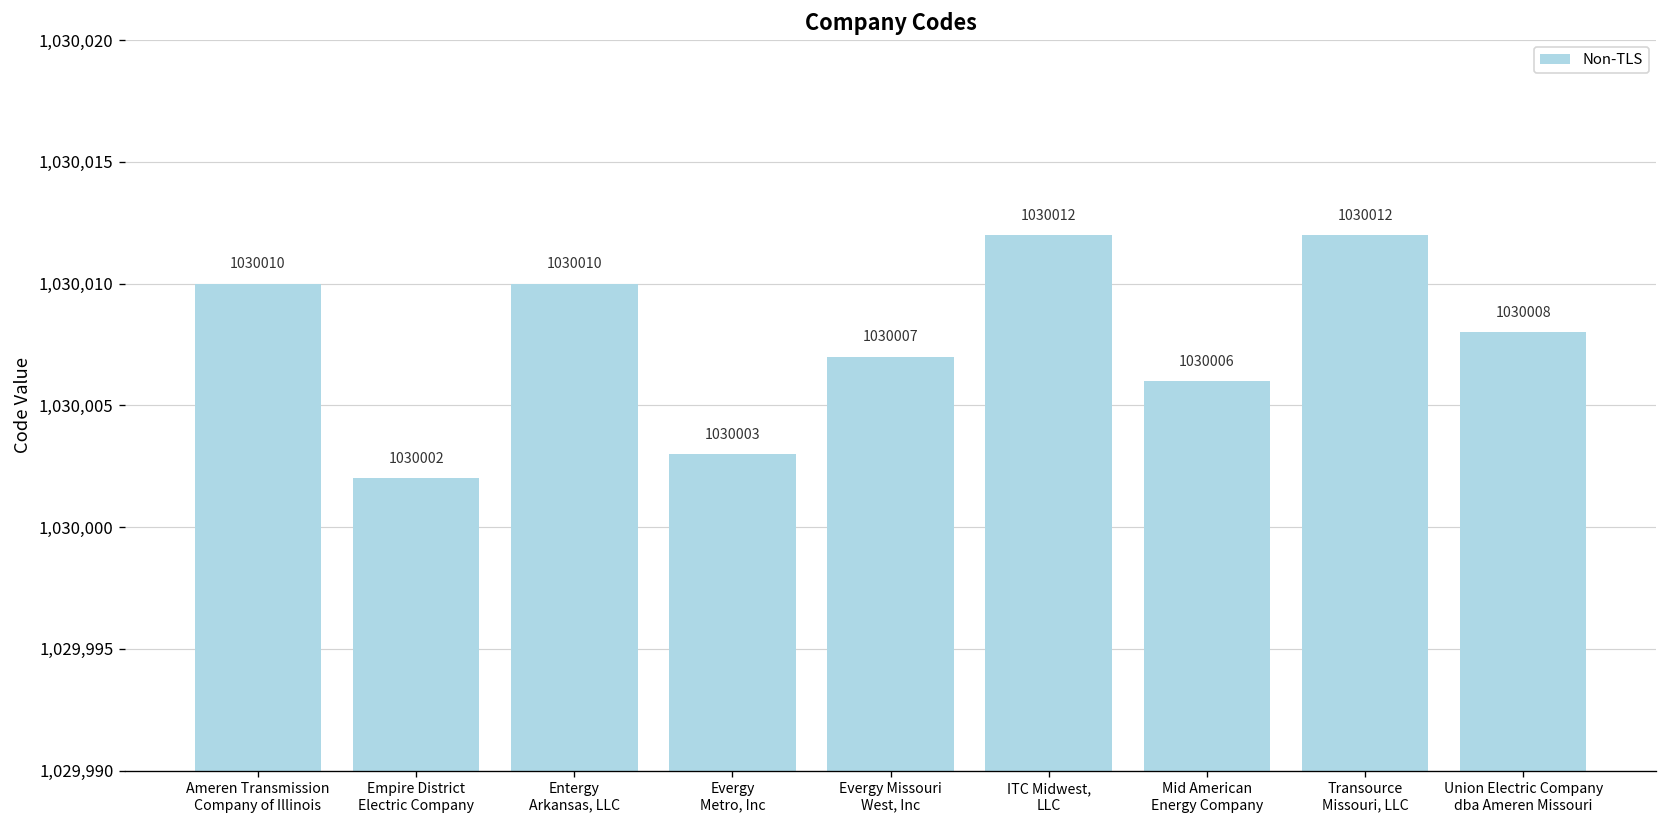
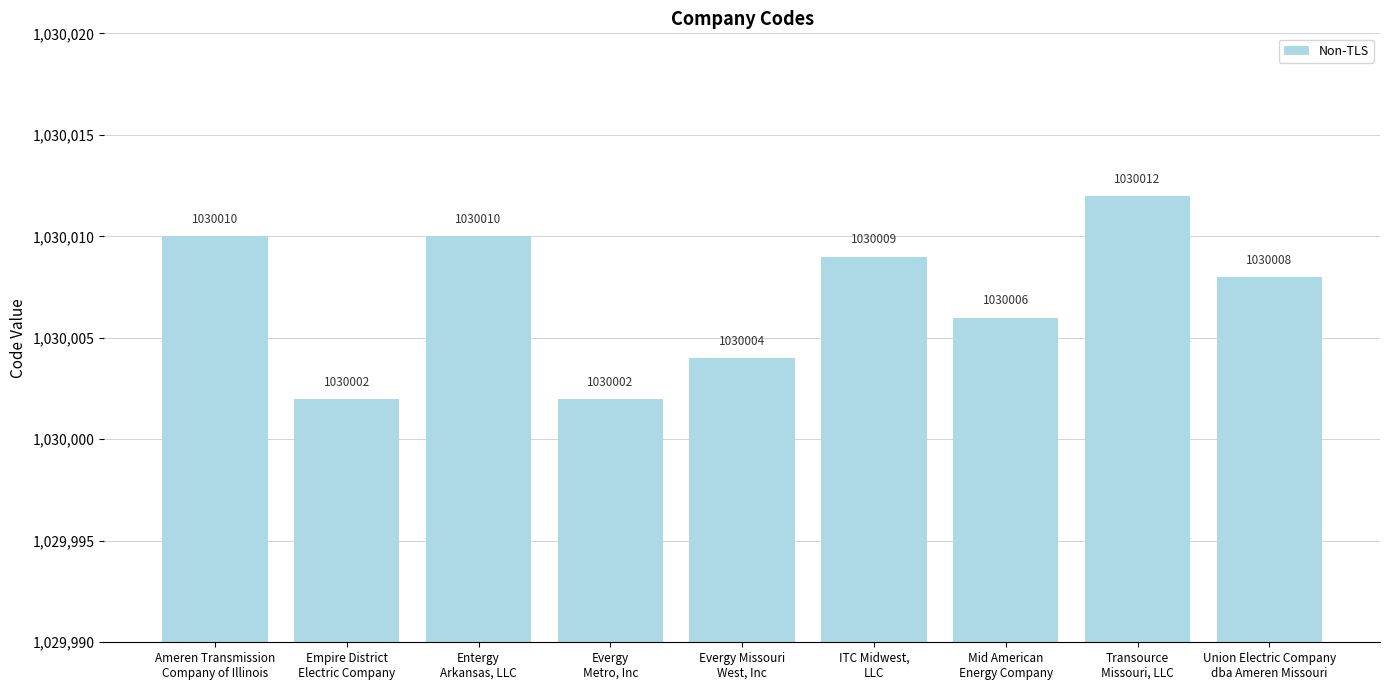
Evergy Metro, Inc: 1030003 -> 1030002
Evergy Missouri West, Inc: 1030007 -> 1030004
ITC Midwest, LLC: 1030012 -> 1030009
